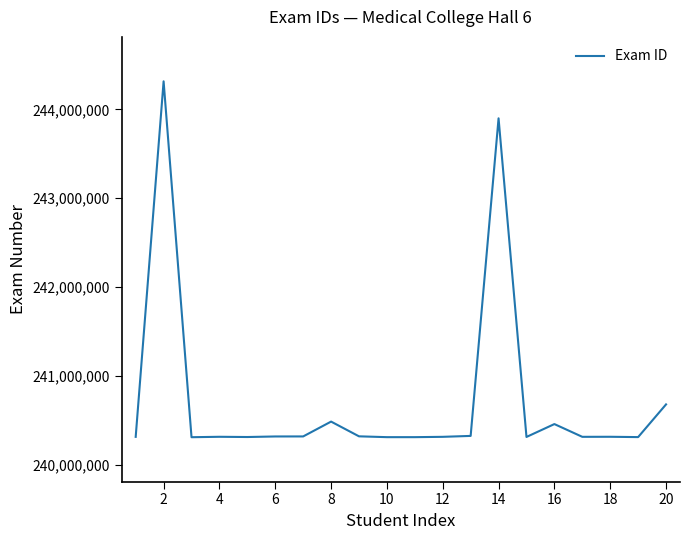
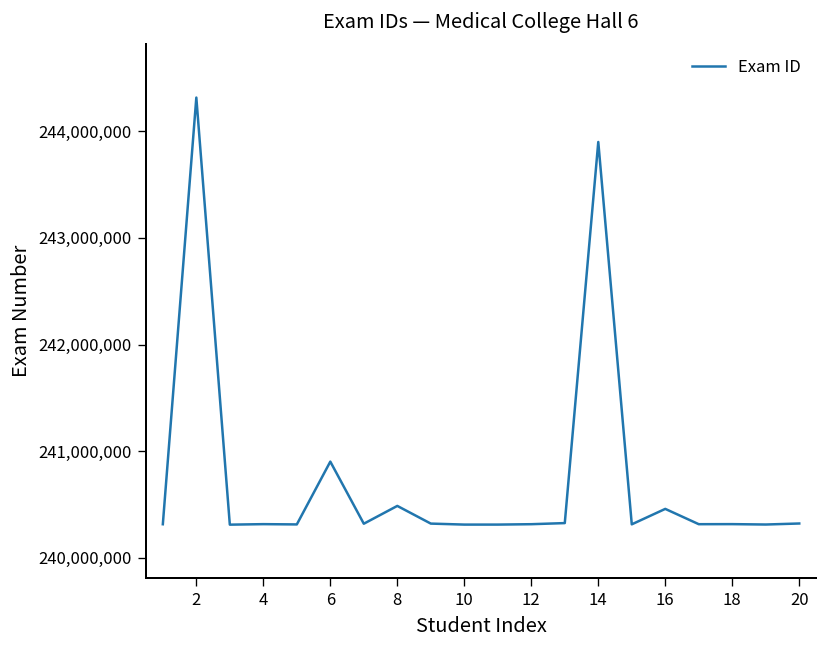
6: 240,300,000 -> 240,900,000
20: 240,700,000 -> 240,300,000
